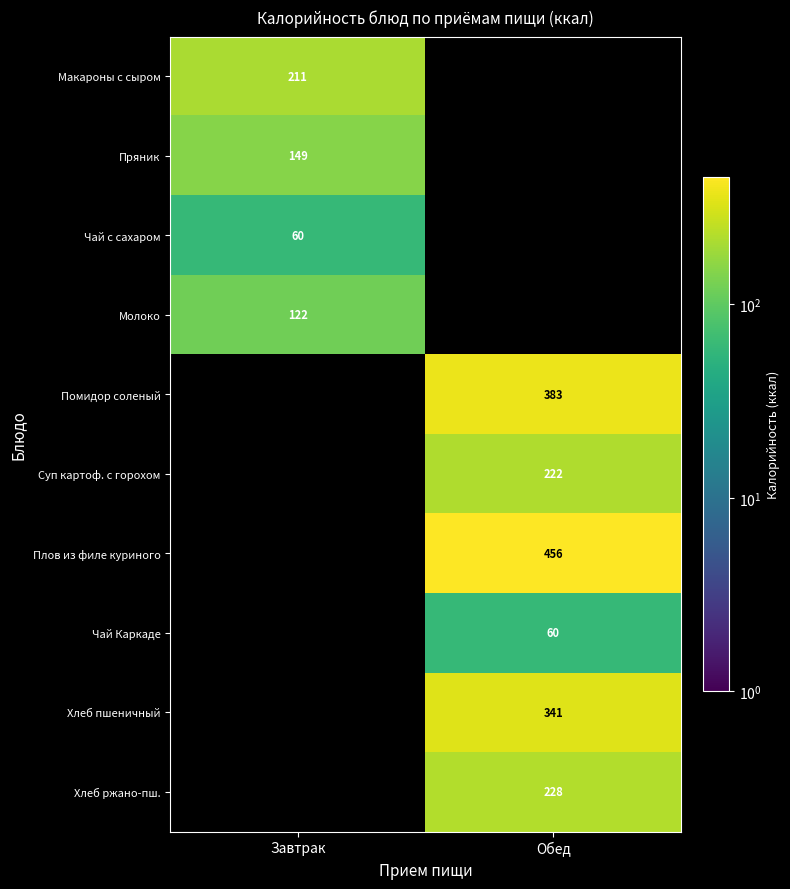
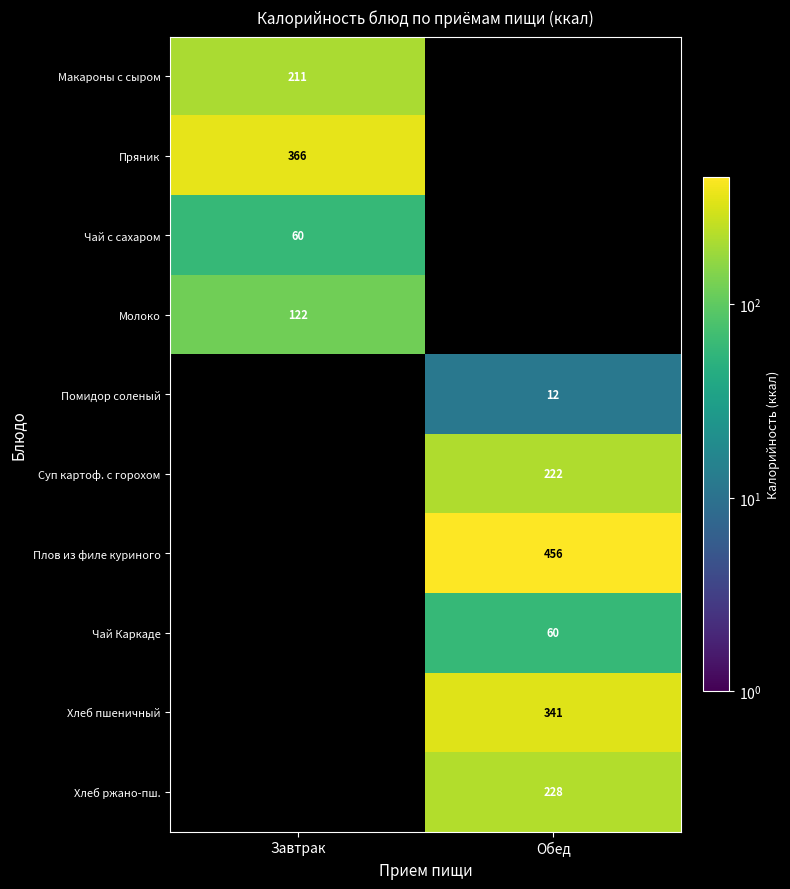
Пряник, Завтрак: 149 -> 366
Помидор соленый, Обед: 383 -> 12
